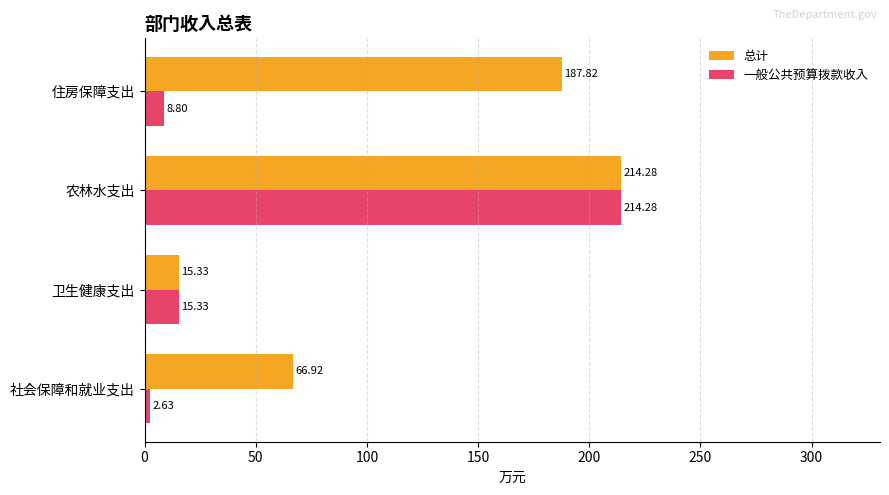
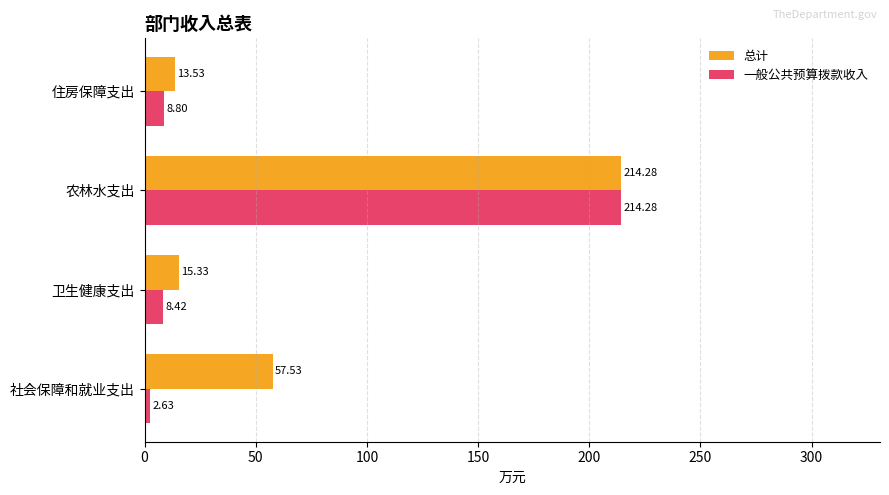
总计, 住房保障支出: 187.82 -> 13.53
一般公共预算拨款收入, 卫生健康支出: 15.33 -> 8.42
总计, 社会保障和就业支出: 66.92 -> 57.53
